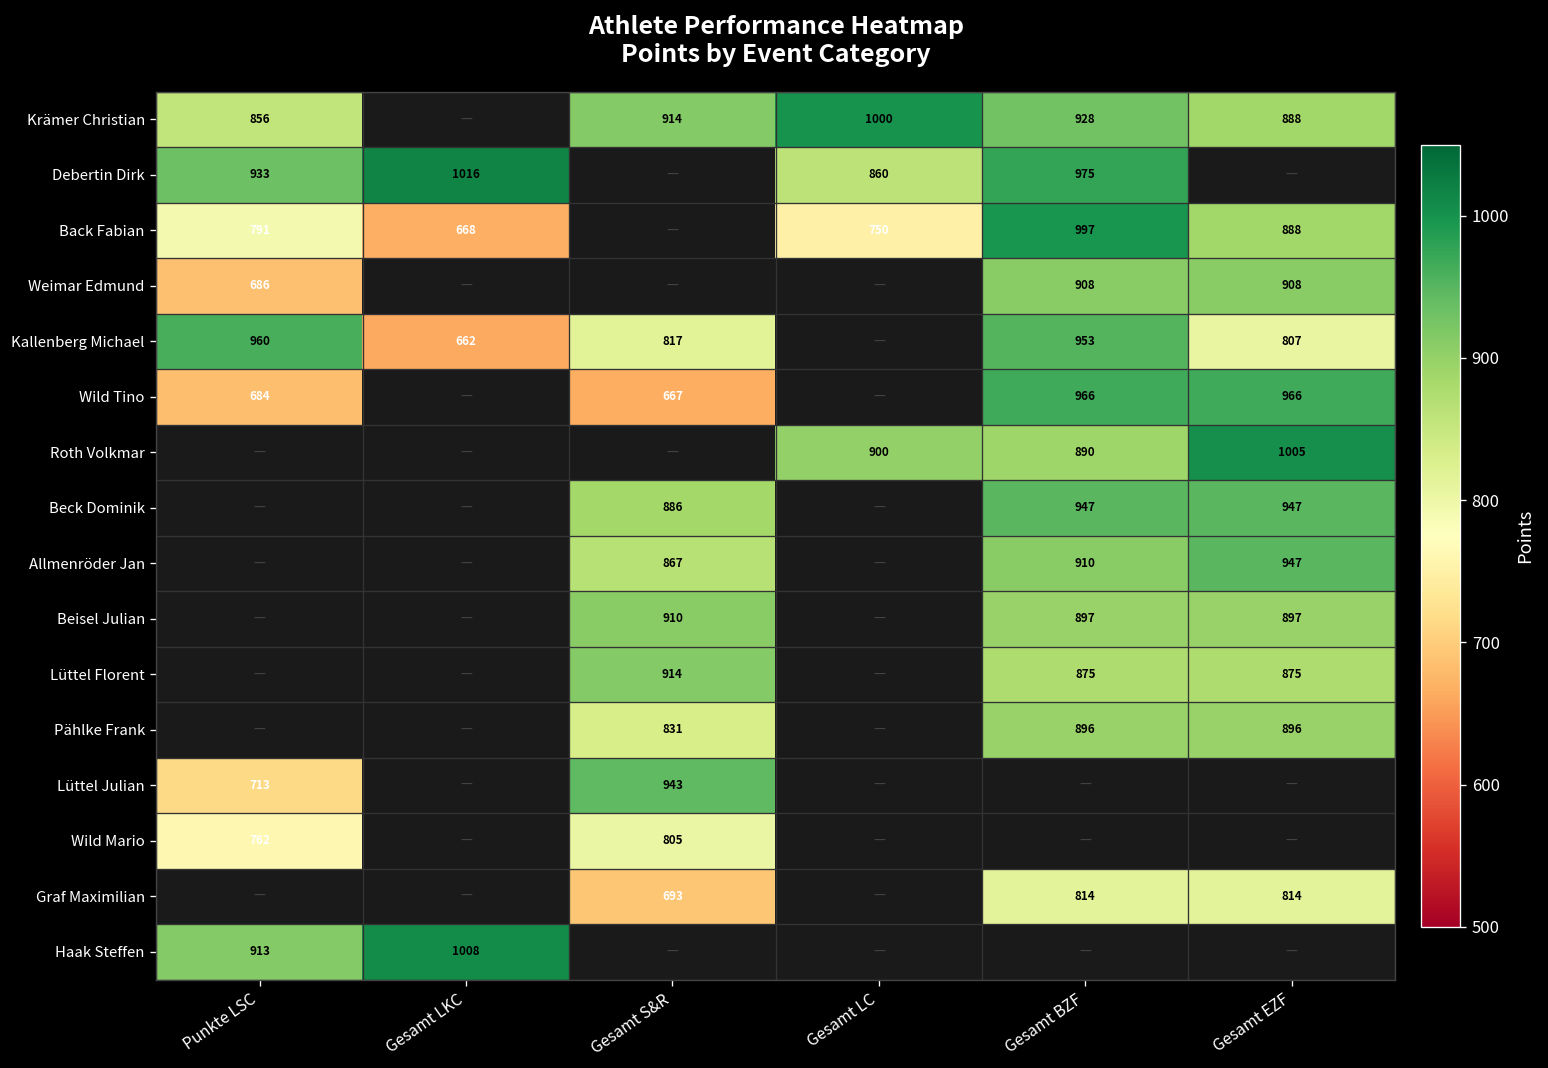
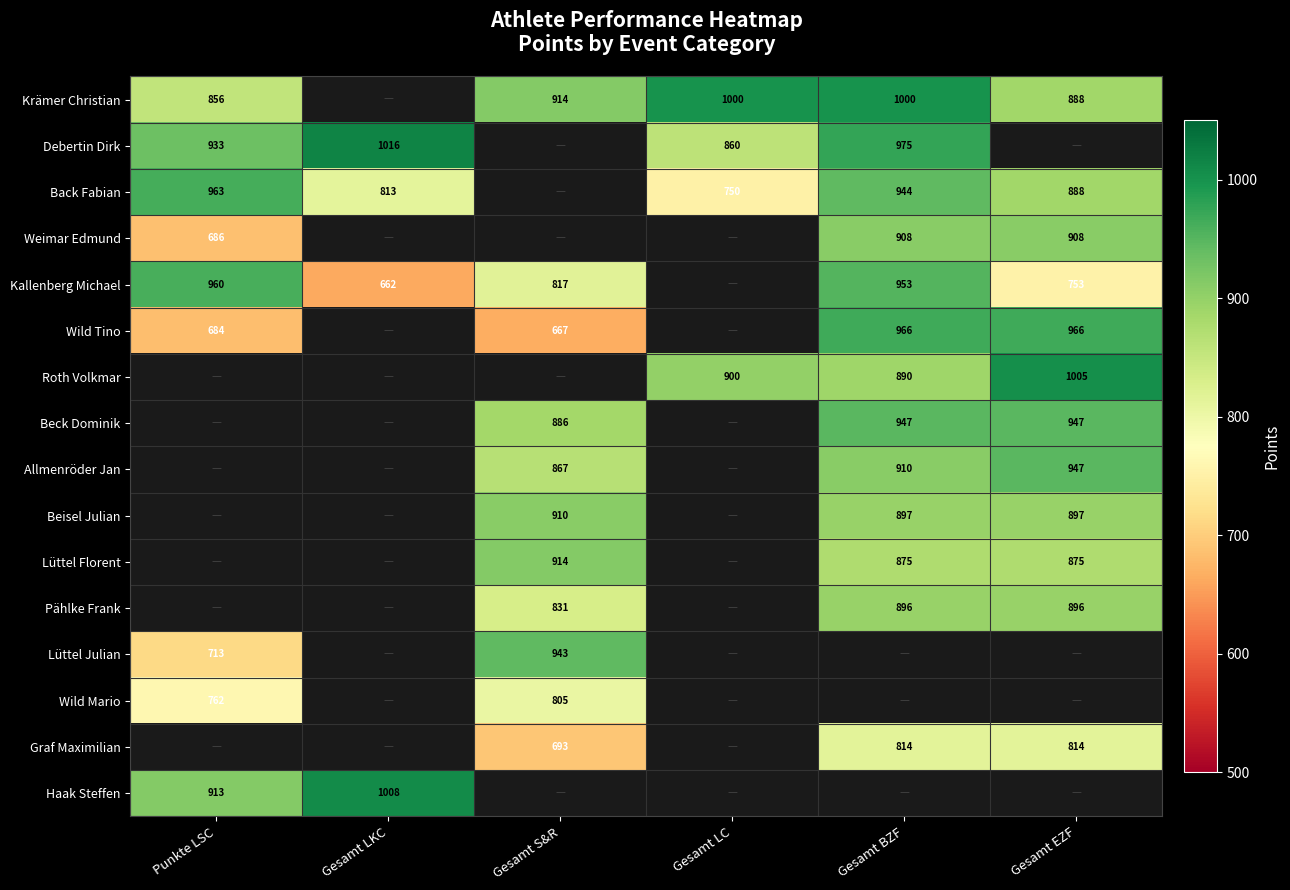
Krämer Christian, Gesamt BZF: 928 -> 1000
Back Fabian, Punkte LSC: 791 -> 963
Back Fabian, Gesamt LKC: 668 -> 813
Back Fabian, Gesamt BZF: 997 -> 944
Kallenberg Michael, Gesamt EZF: 807 -> 753
